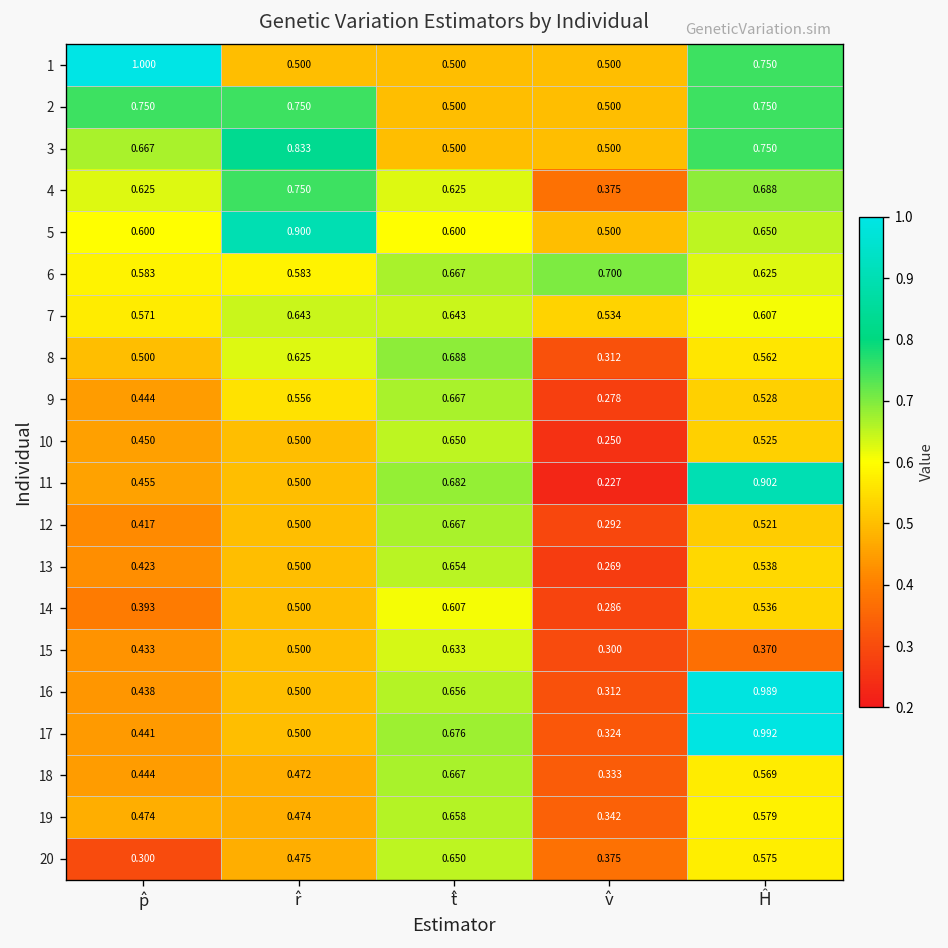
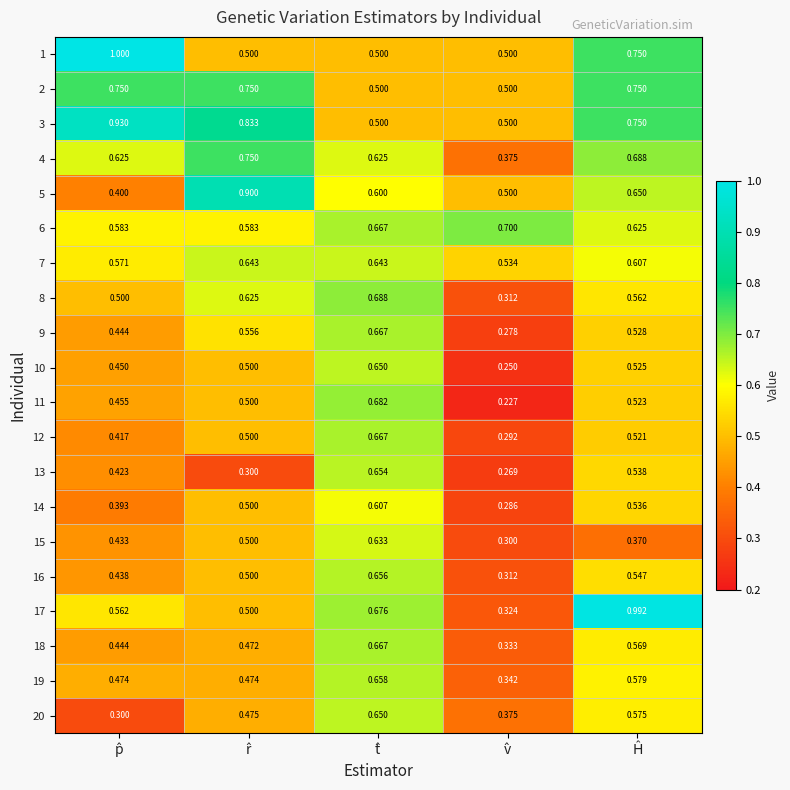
3, p̂: 0.667 -> 0.930
5, p̂: 0.600 -> 0.400
11, Ĥ: 0.902 -> 0.523
13, r̂: 0.500 -> 0.300
16, Ĥ: 0.989 -> 0.547
17, p̂: 0.441 -> 0.562
